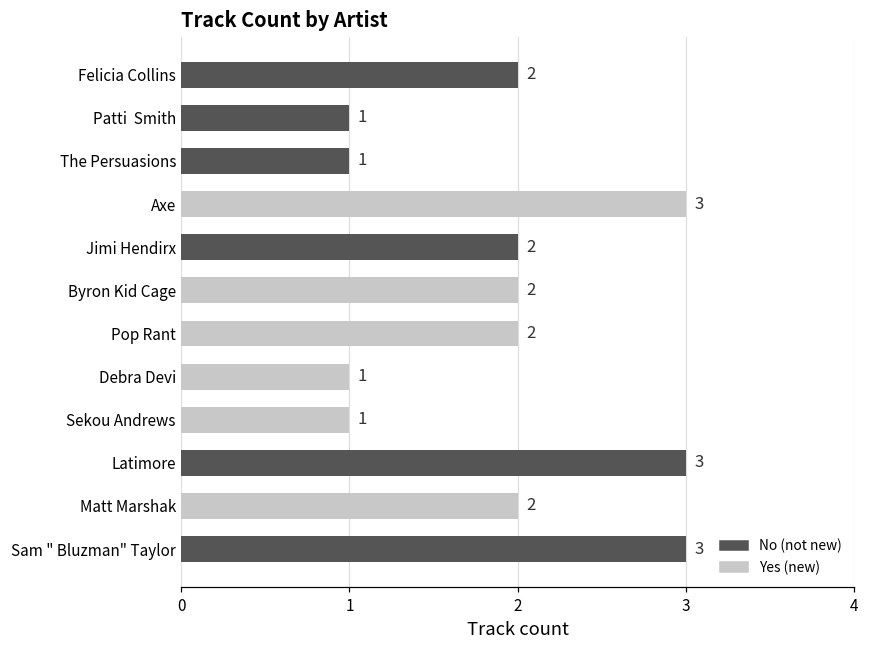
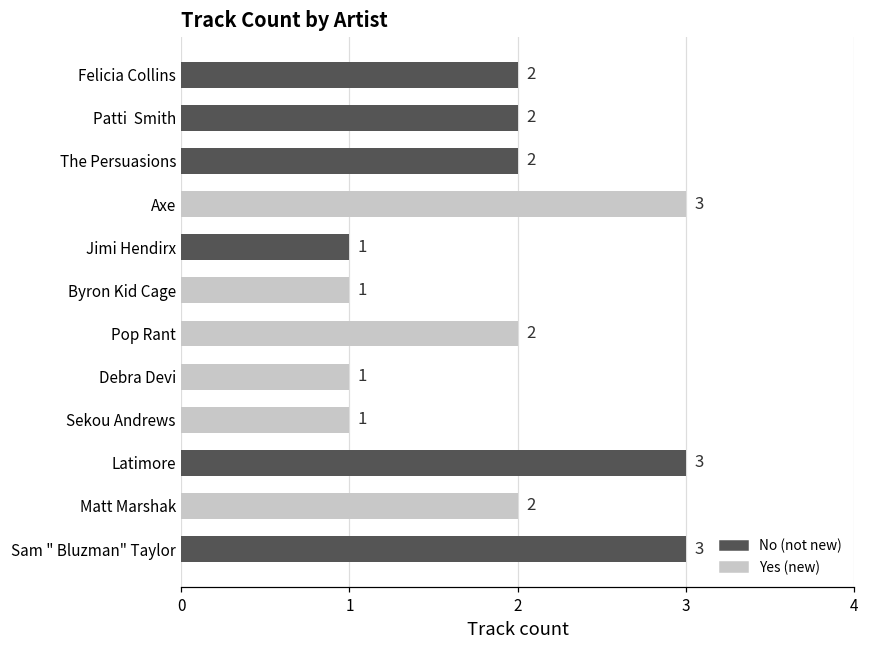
Patti Smith: 1 -> 2
The Persuasions: 1 -> 2
Jimi Hendirx: 2 -> 1
Byron Kid Cage: 2 -> 1
